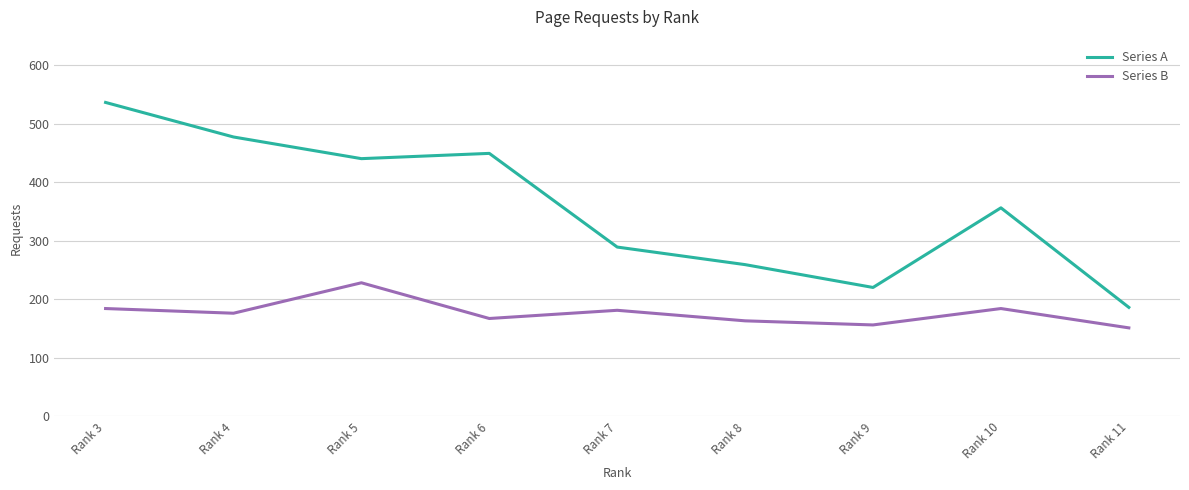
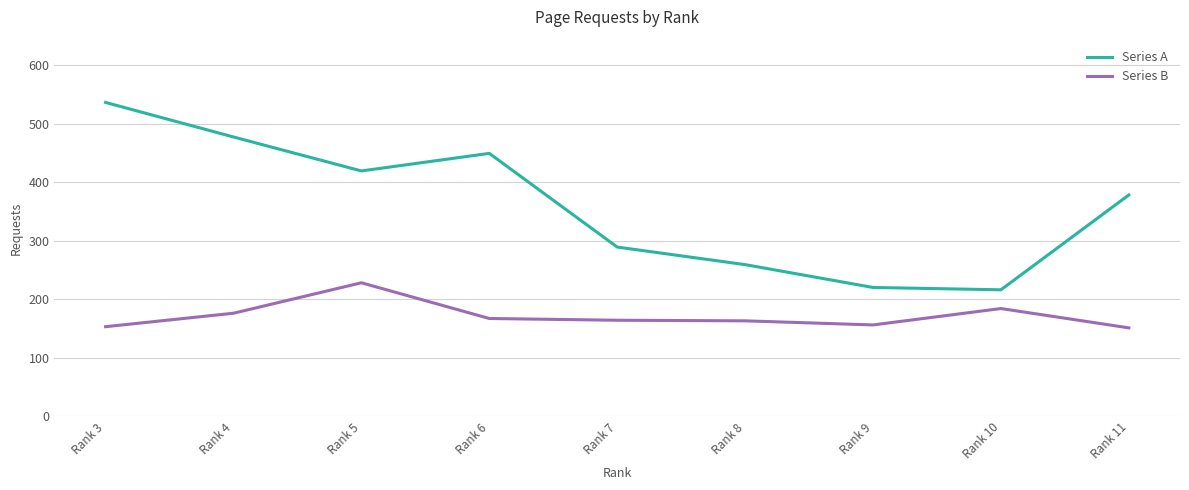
Series B, Rank 3: 180 -> 150
Series A, Rank 5: 440 -> 420
Series B, Rank 7: 180 -> 160
Series A, Rank 10: 360 -> 220
Series A, Rank 11: 190 -> 380
